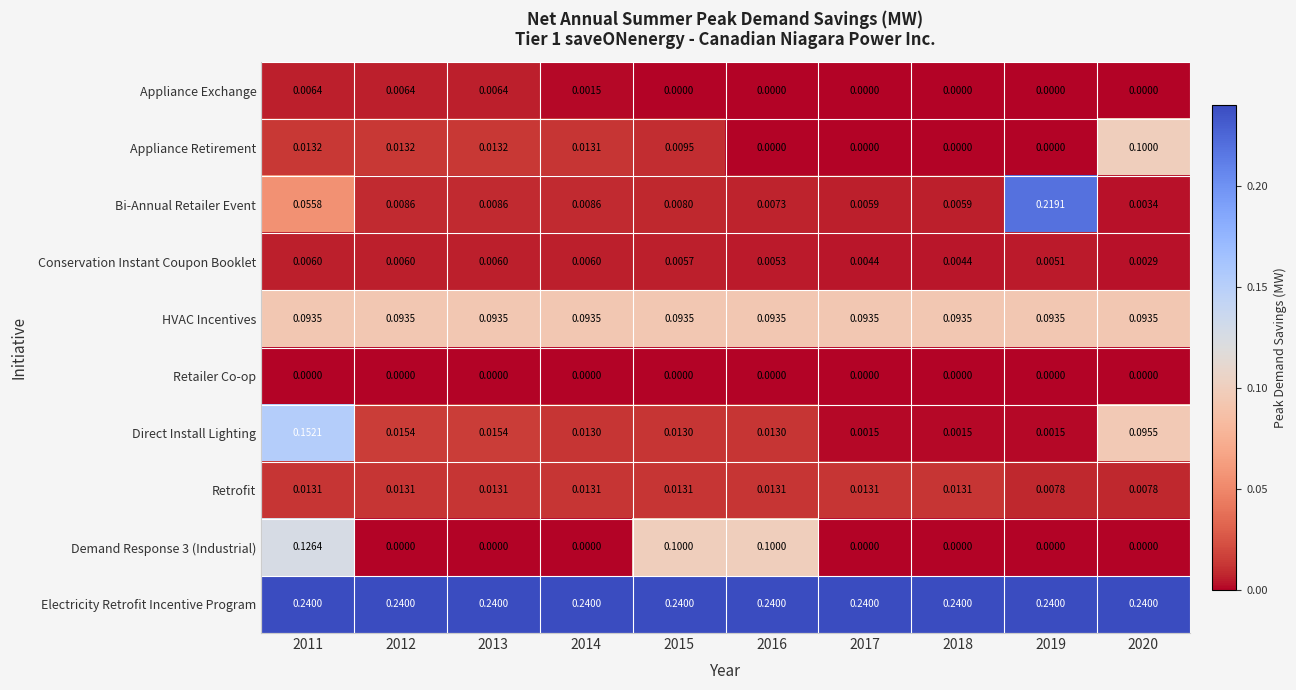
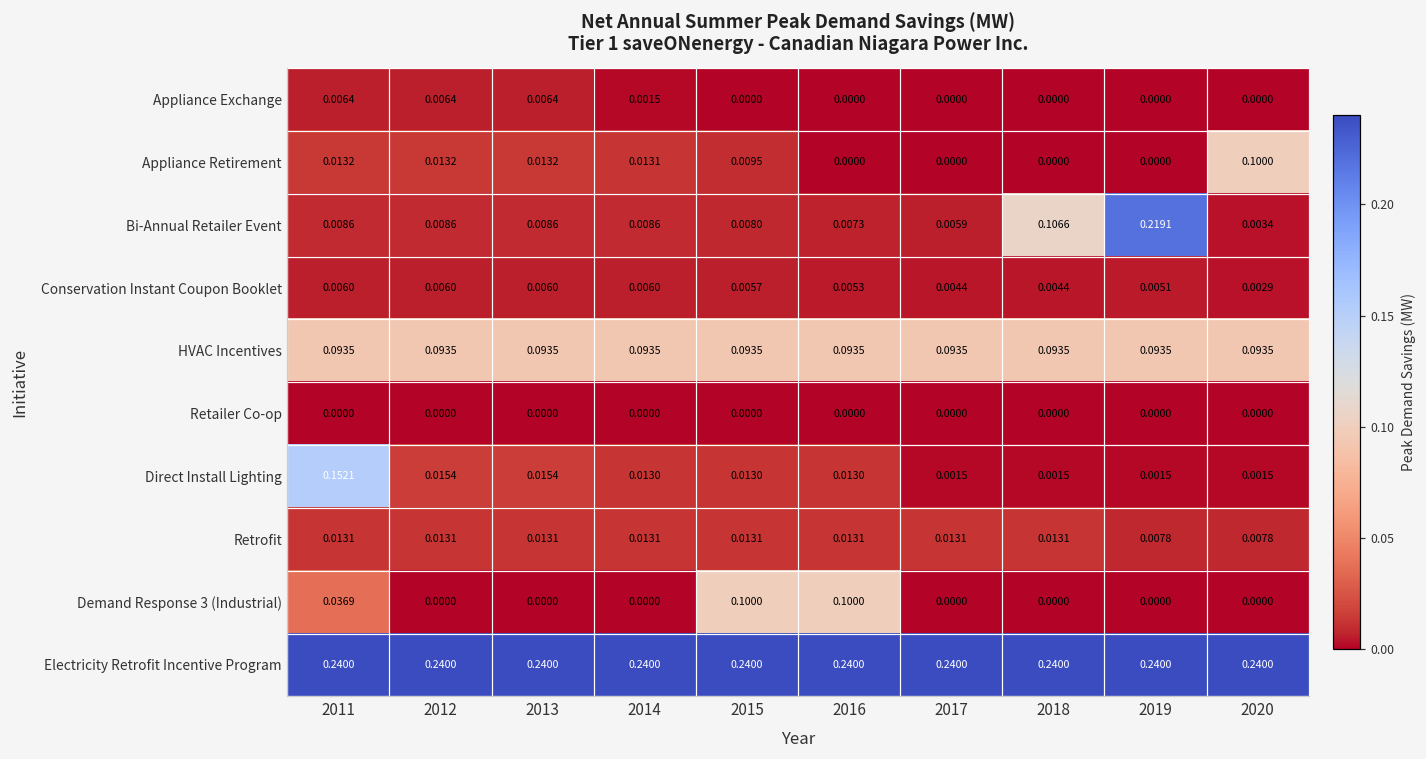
Bi-Annual Retailer Event, 2011: 0.0558 -> 0.0086
Bi-Annual Retailer Event, 2018: 0.0059 -> 0.1066
Direct Install Lighting, 2020: 0.0955 -> 0.0015
Demand Response 3 (Industrial), 2011: 0.1264 -> 0.0369
